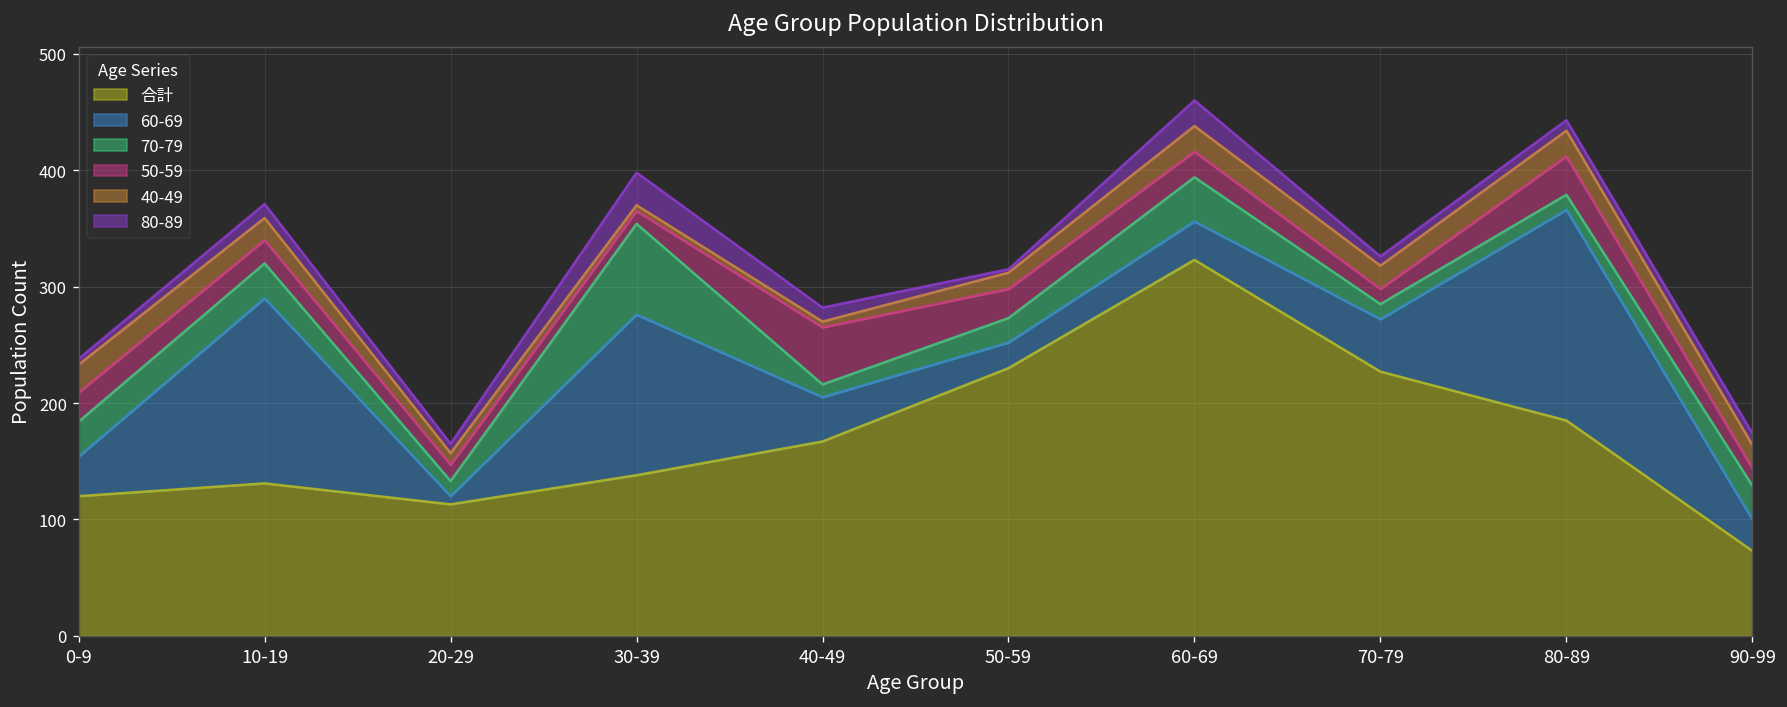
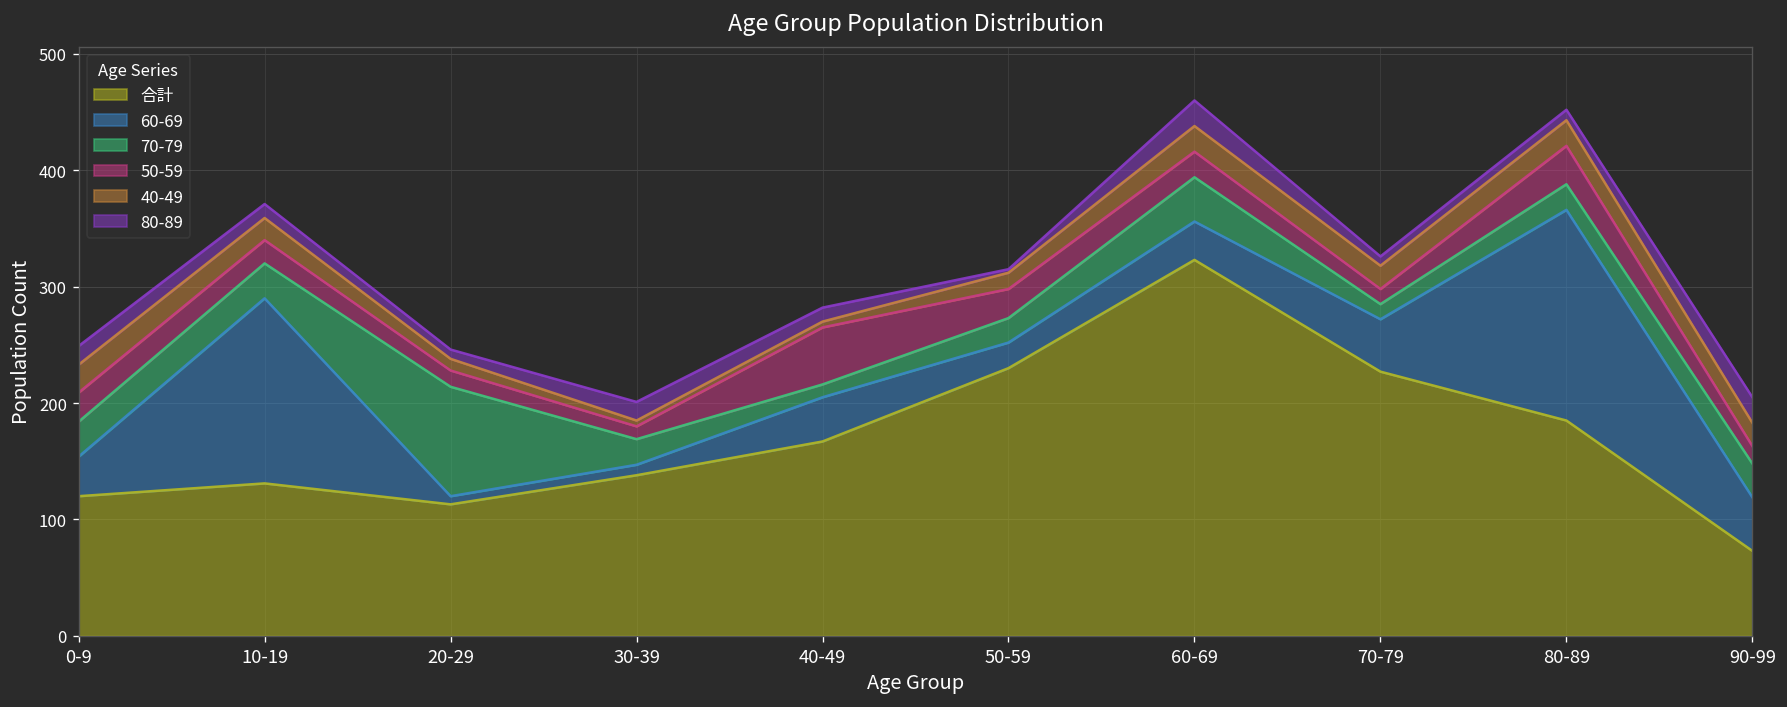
80-89, 0-9: 10 -> 20
70-79, 20-29: 10 -> 90
60-69, 30-39: 140 -> 10
70-79, 30-39: 80 -> 20
80-89, 30-39: 30 -> 20
70-79, 80-89: 10 -> 20
60-69, 90-99: 30 -> 50
80-89, 90-99: 10 -> 20
